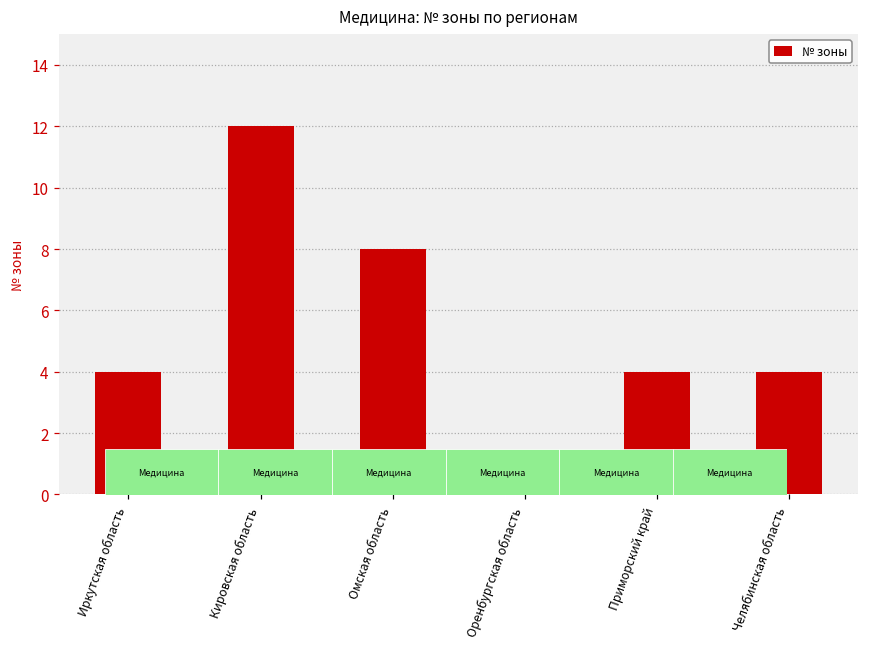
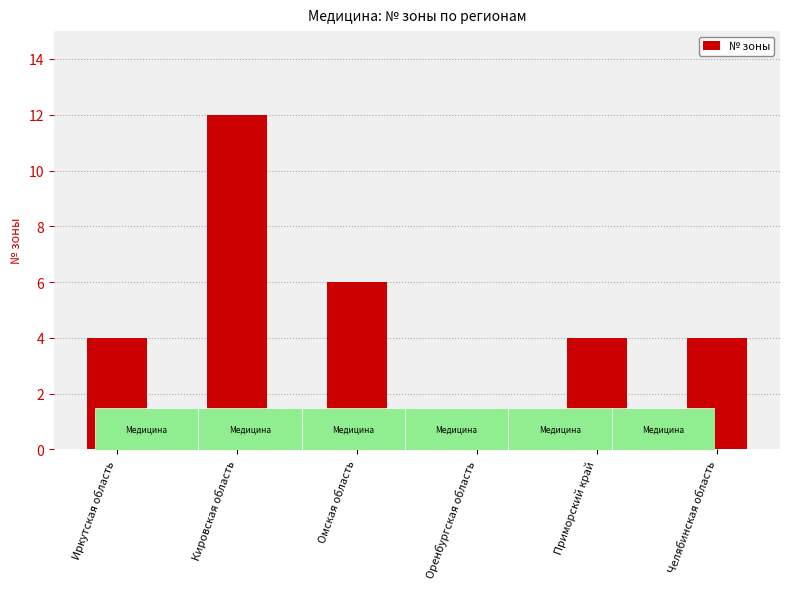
Омская область: 8 -> 6
